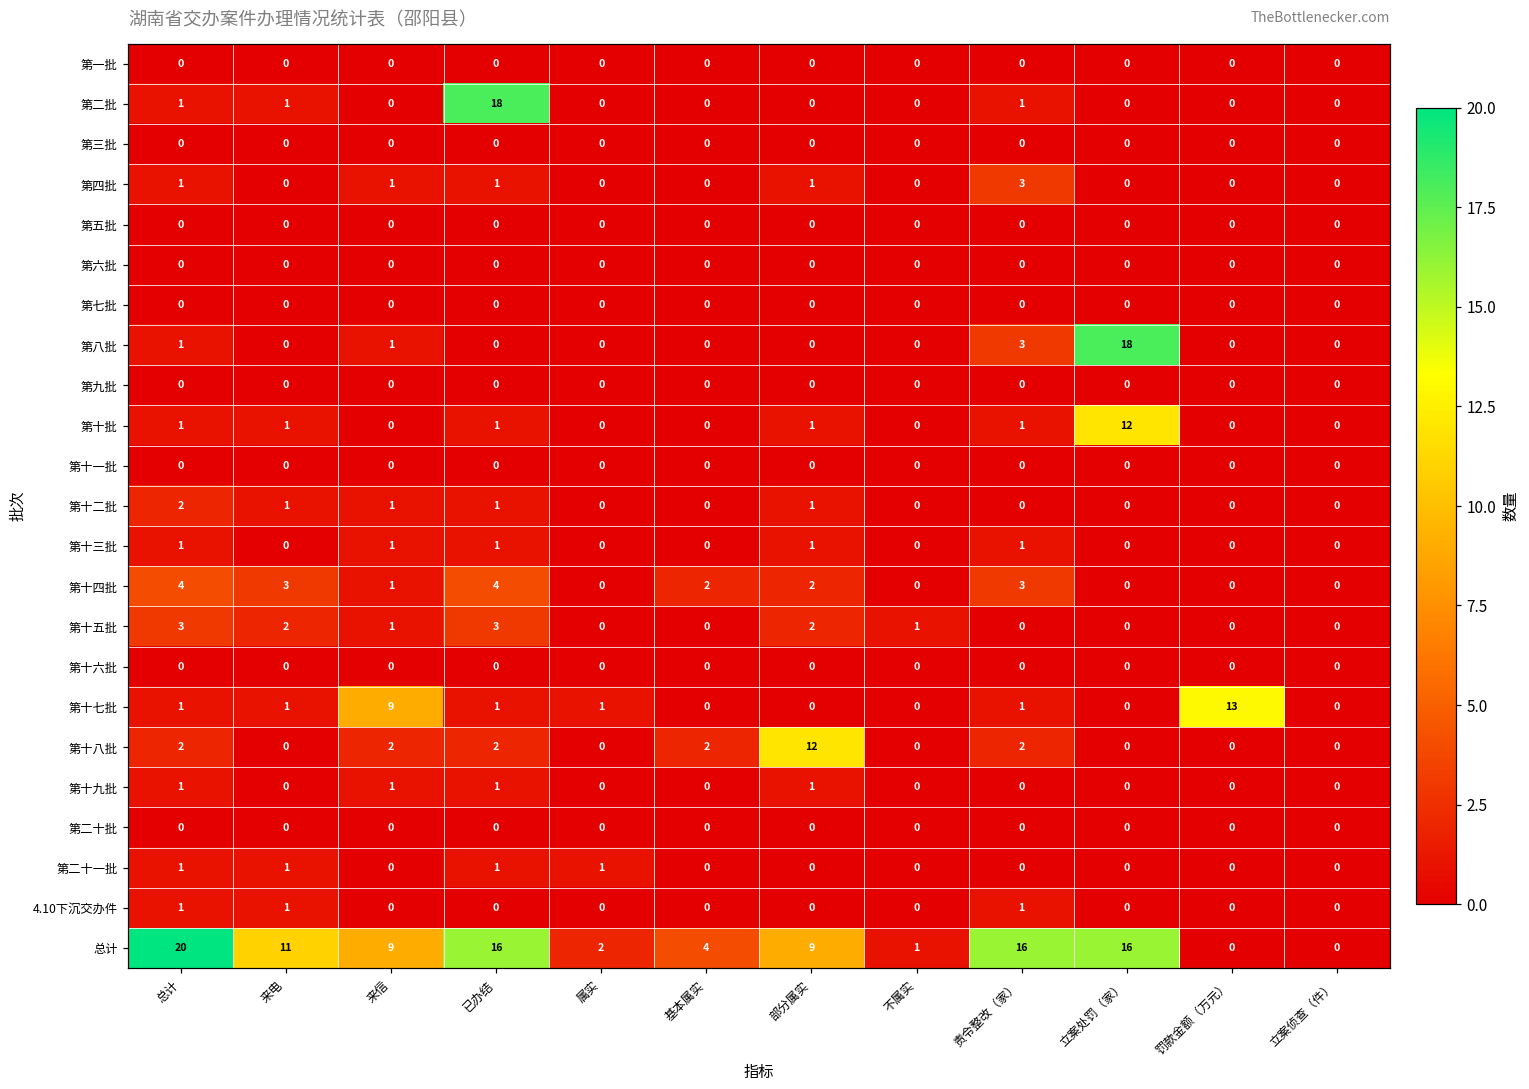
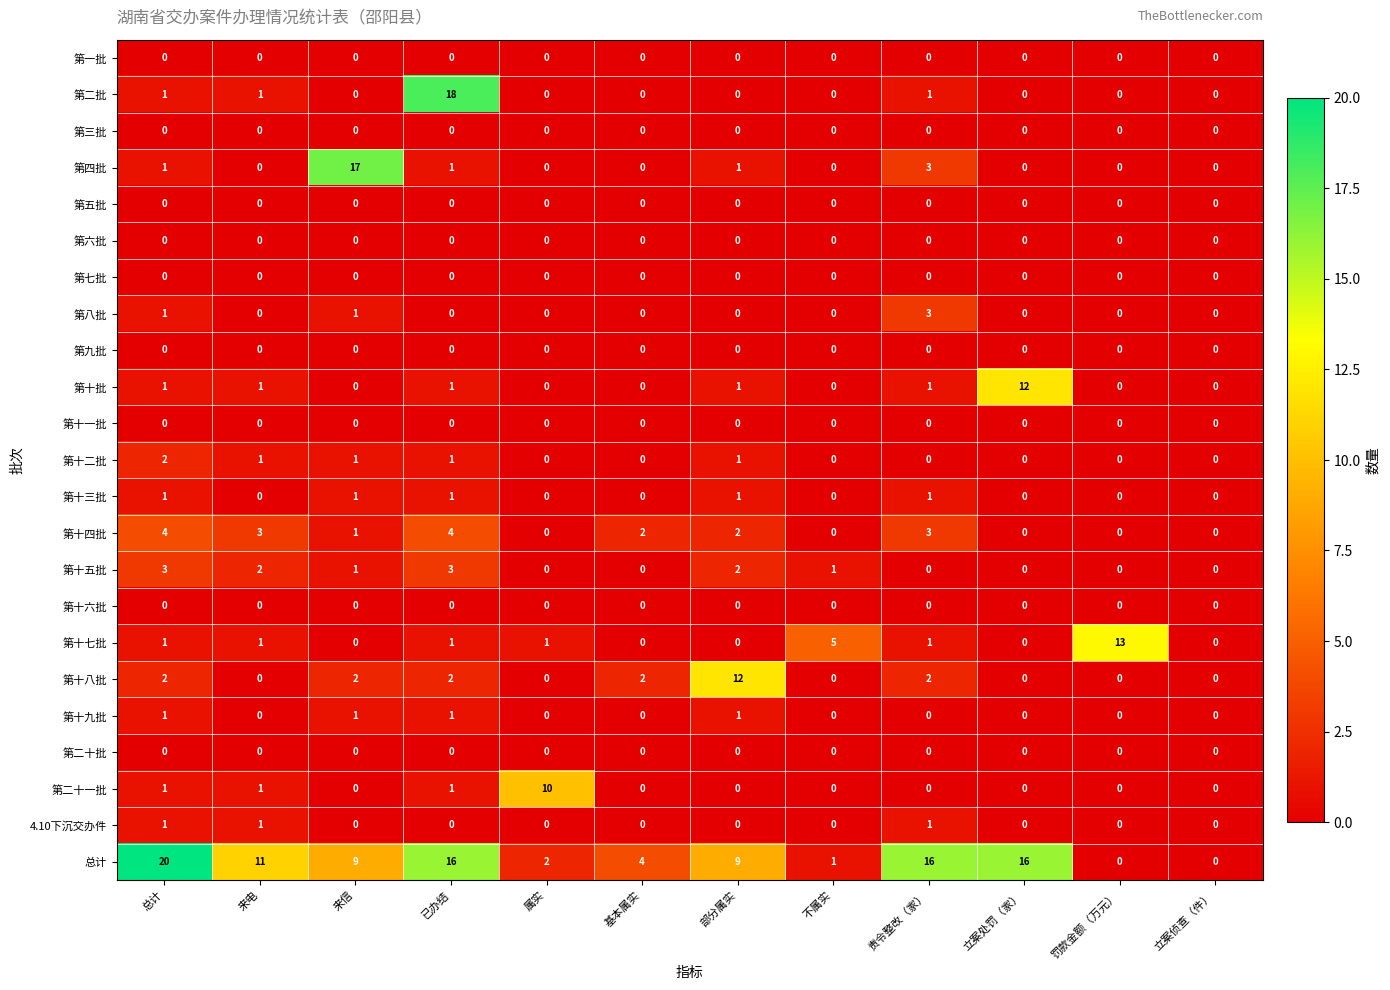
第四批, 来信: 1 -> 17
第八批, 立案处罚（家）: 18 -> 0
第十七批, 来信: 9 -> 0
第十七批, 不属实: 0 -> 5
第二十一批, 属实: 1 -> 10
